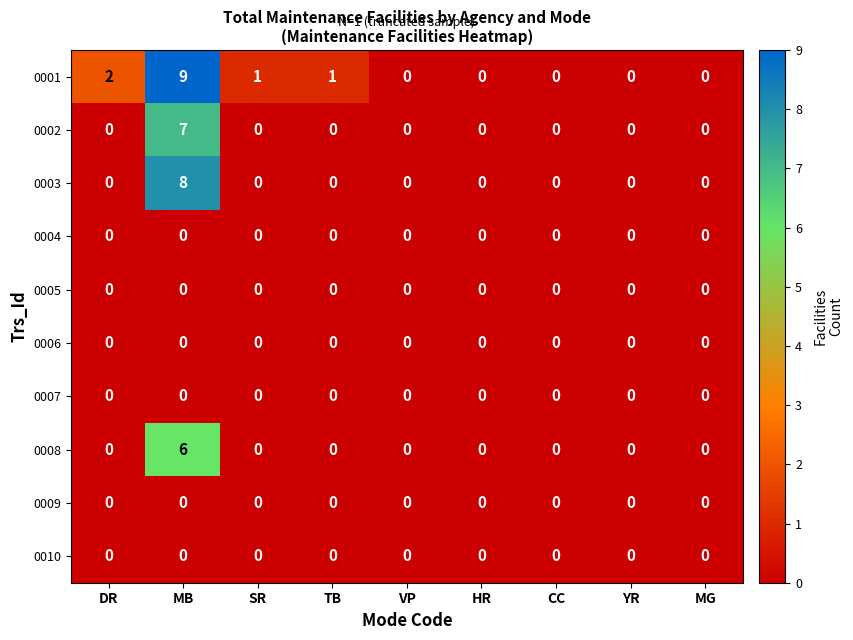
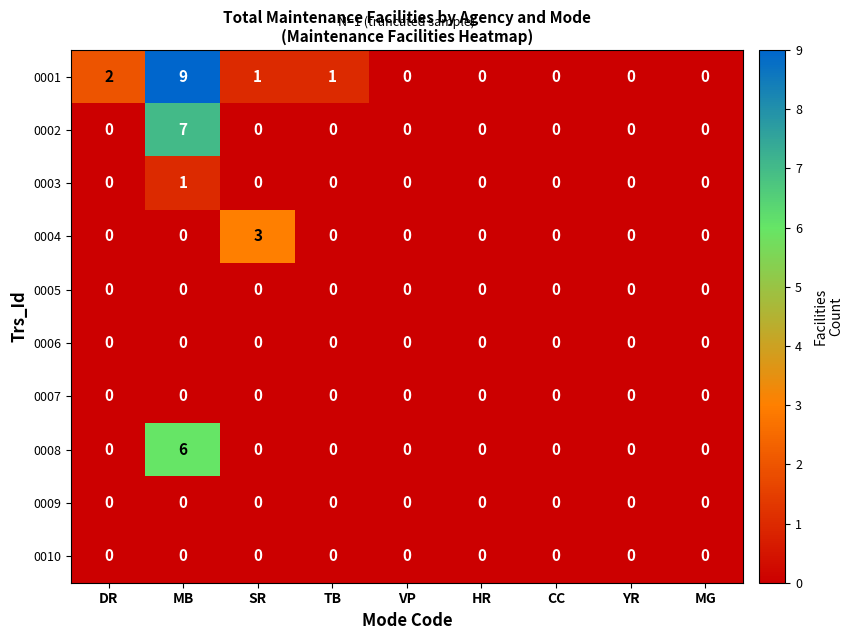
0003, MB: 8 -> 1
0004, SR: 0 -> 3
